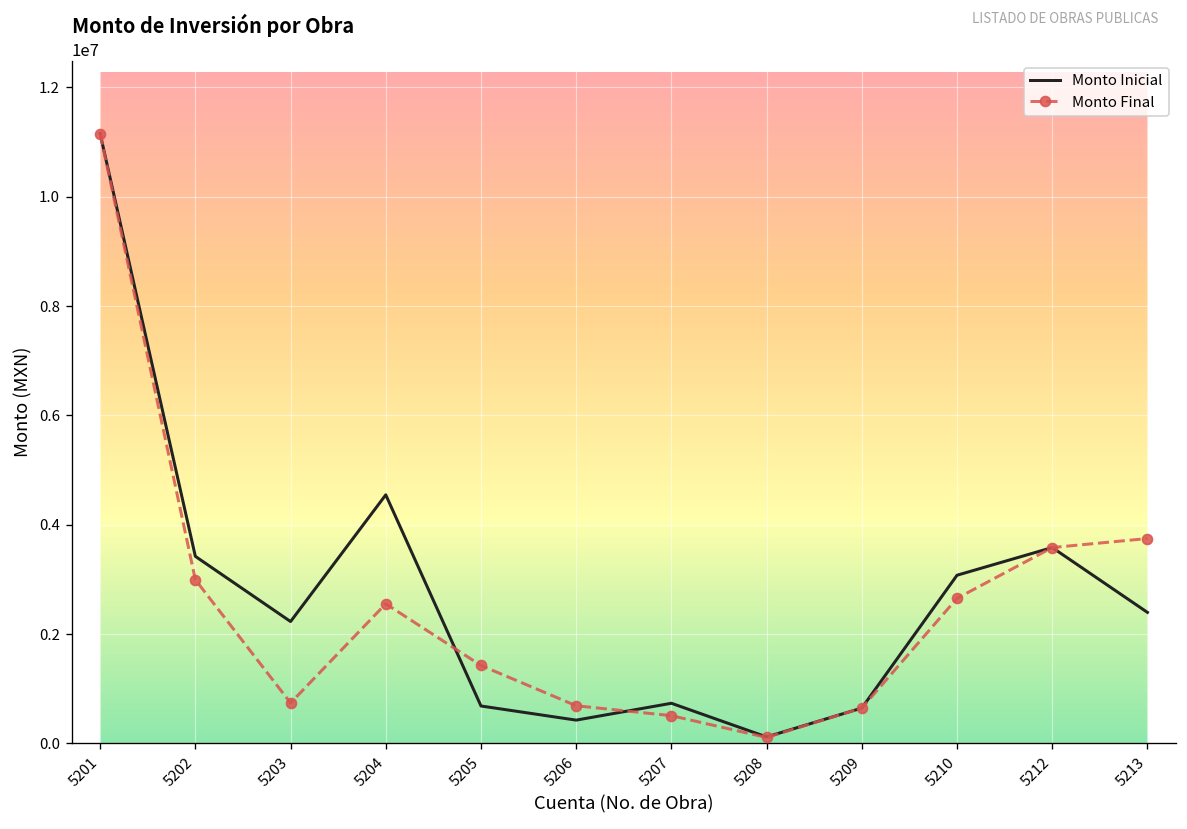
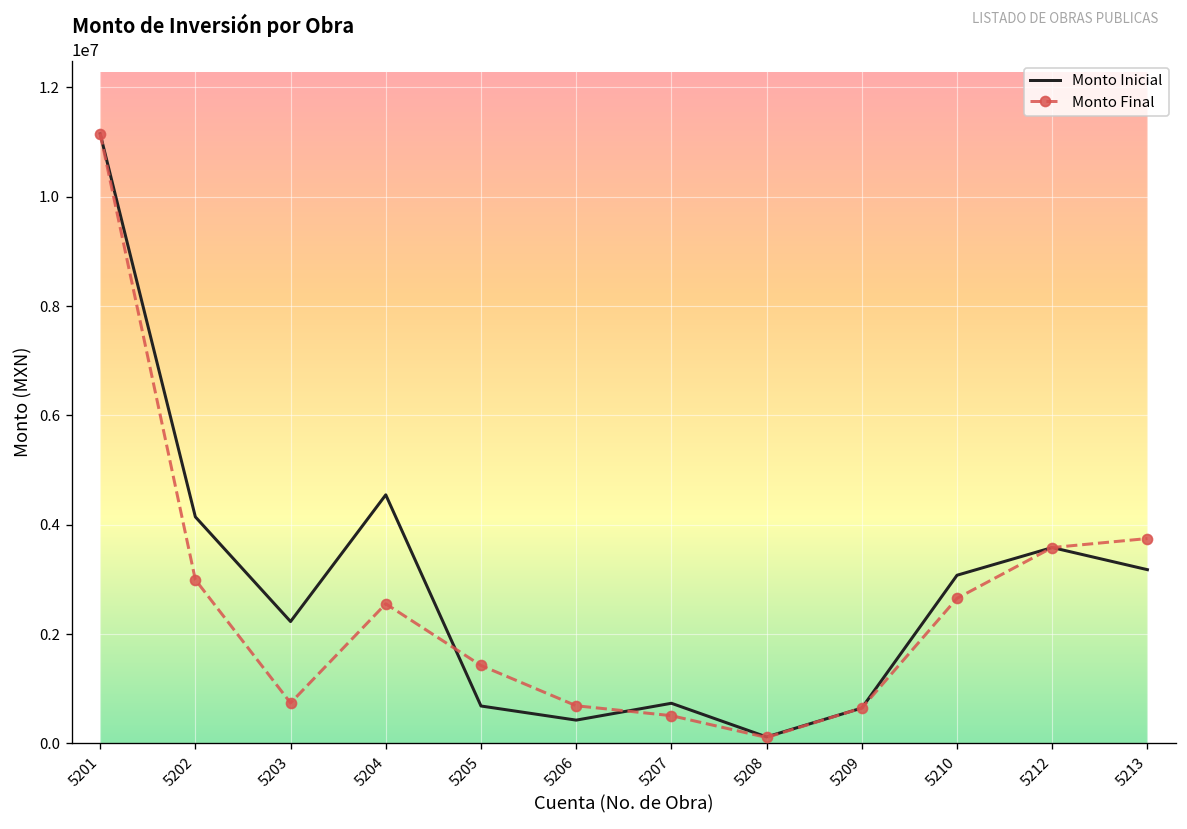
Monto Inicial, 5202: 3400000 -> 4100000
Monto Inicial, 5213: 2400000 -> 3200000
